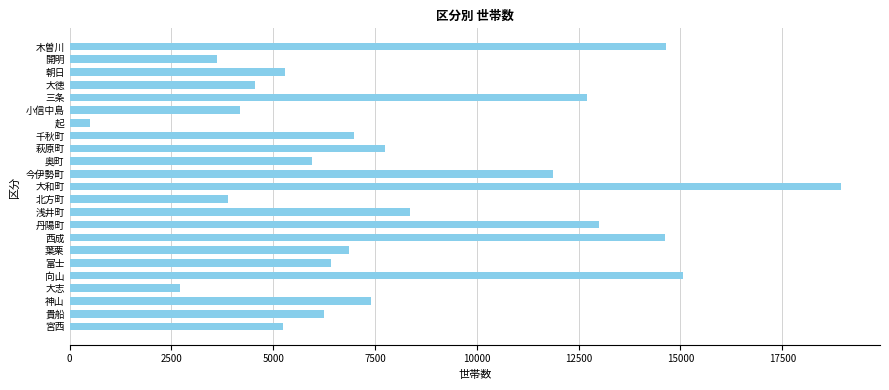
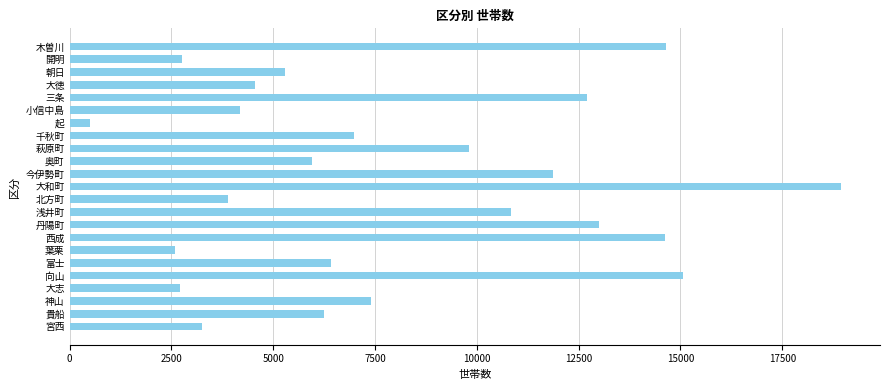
開明: 3600 -> 2800
萩原町: 7800 -> 9800
浅井町: 8400 -> 10800
葉栗: 6900 -> 2600
宮西: 5200 -> 3300
